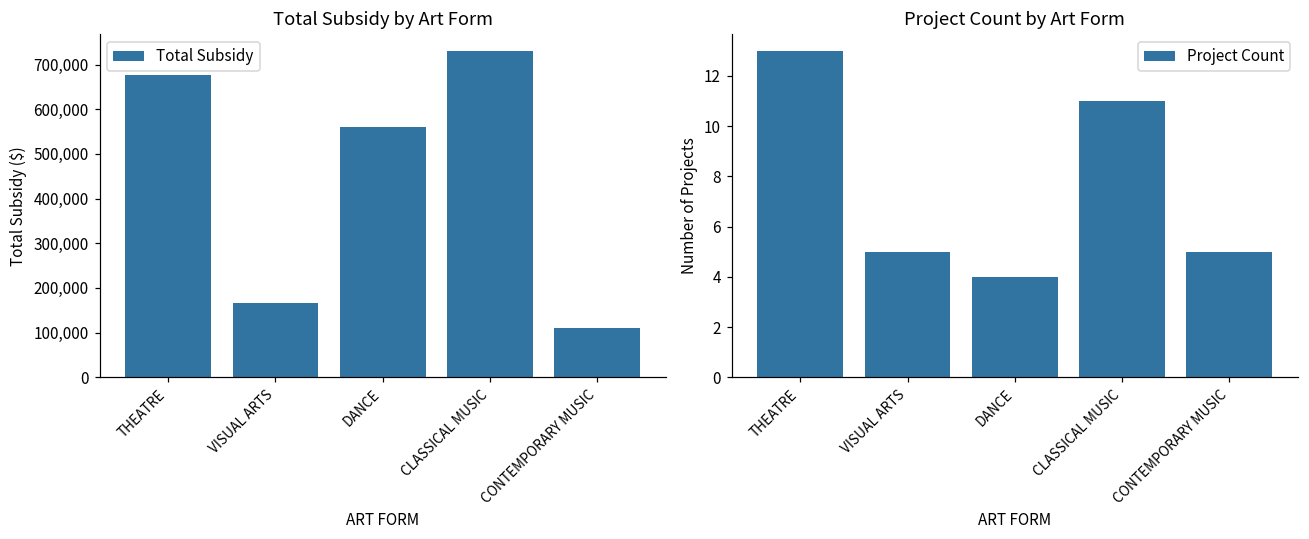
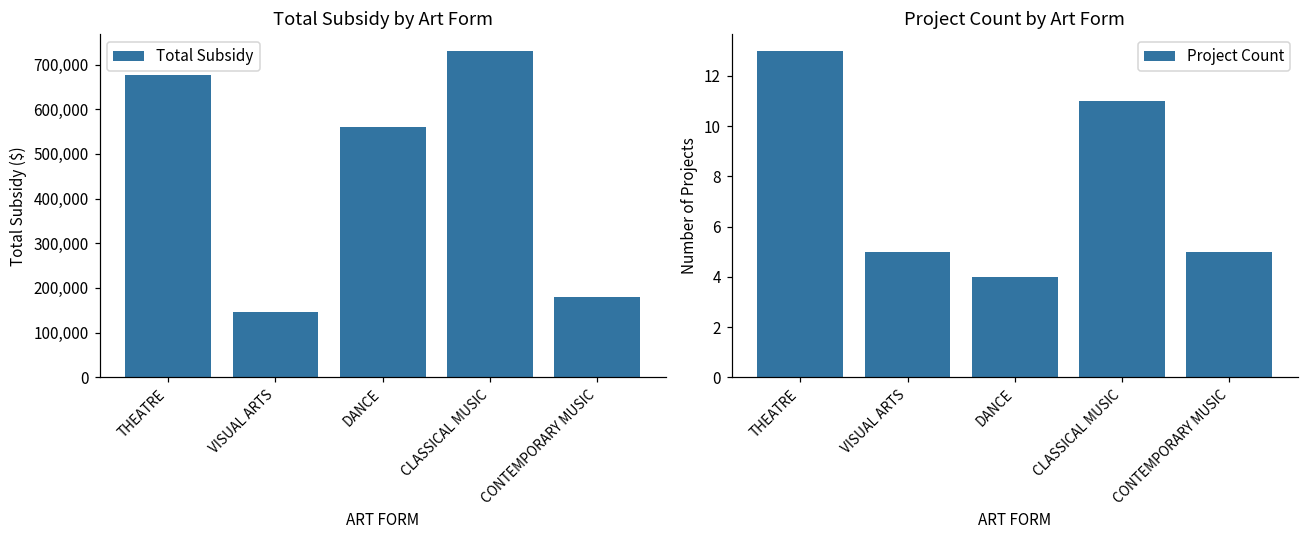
Total Subsidy by Art Form, VISUAL ARTS: 170,000 -> 150,000
Total Subsidy by Art Form, CONTEMPORARY MUSIC: 110,000 -> 180,000
